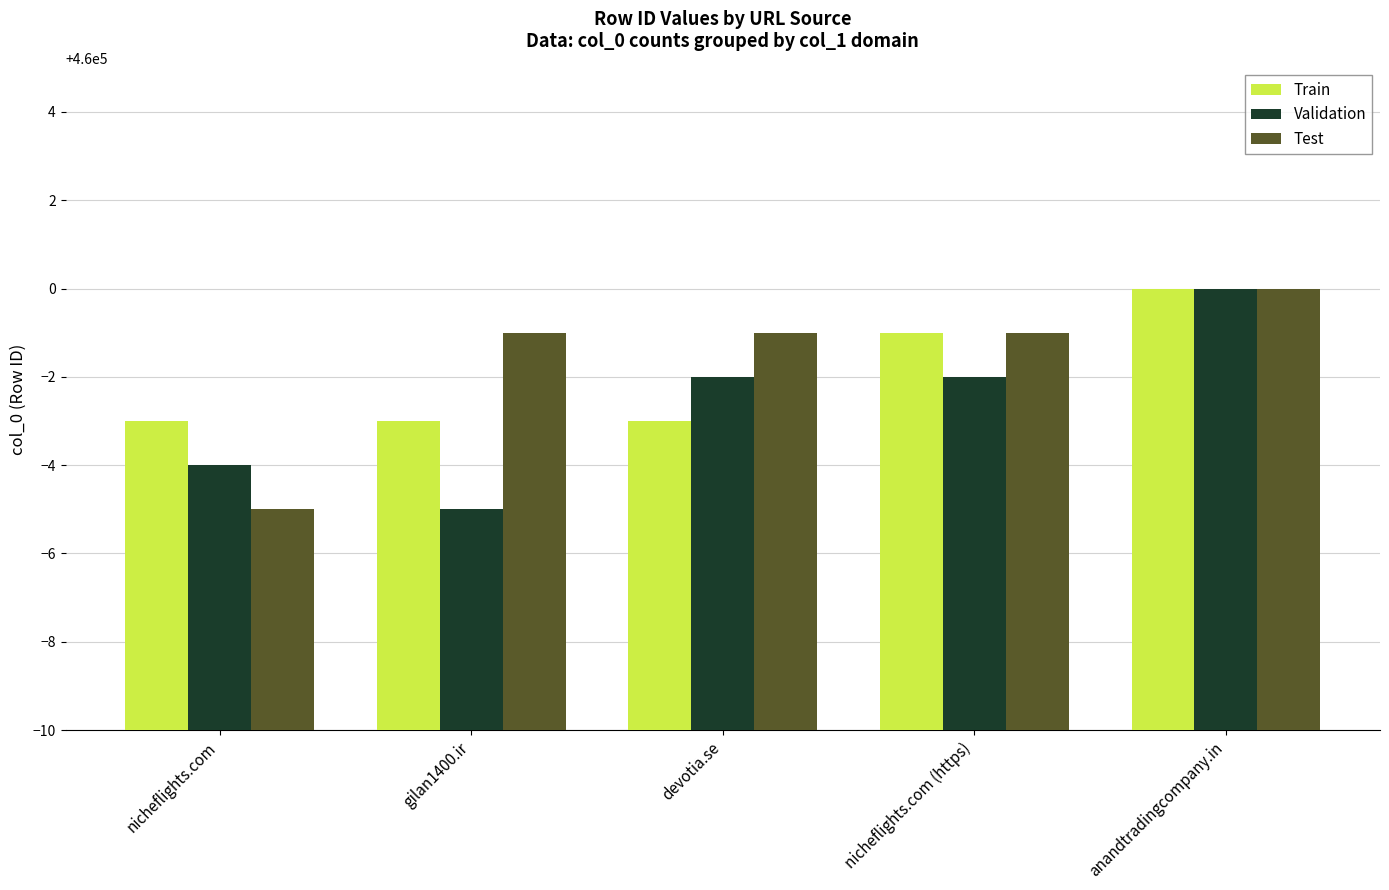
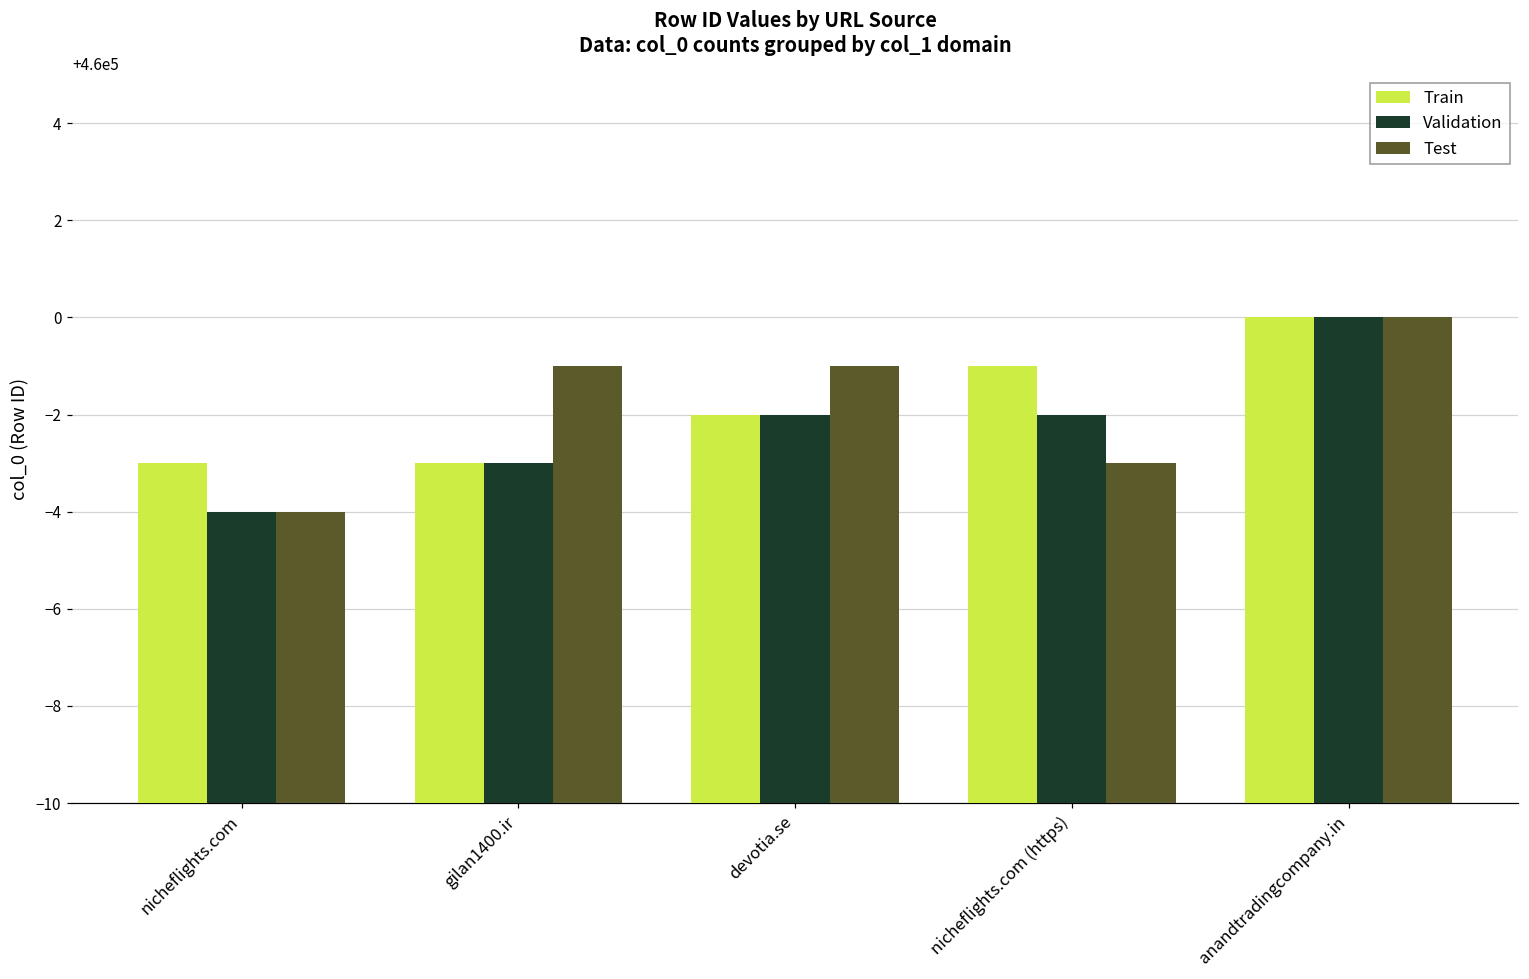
Test, nicheflights.com: 459995 -> 459996
Validation, gilan1400.ir: 459995 -> 459997
Train, devotia.se: 459997 -> 459998
Test, nicheflights.com (https): 459999 -> 459997
